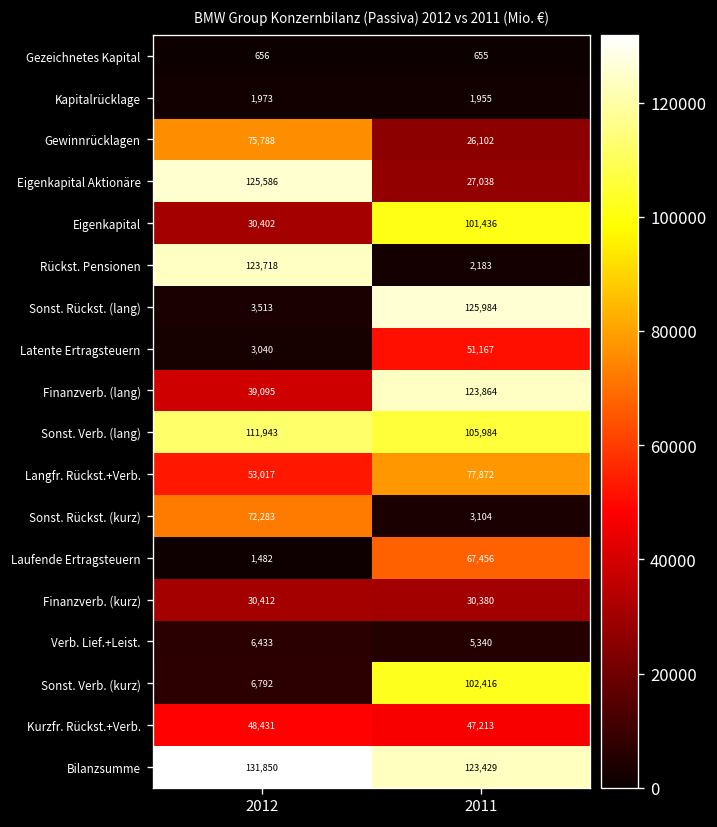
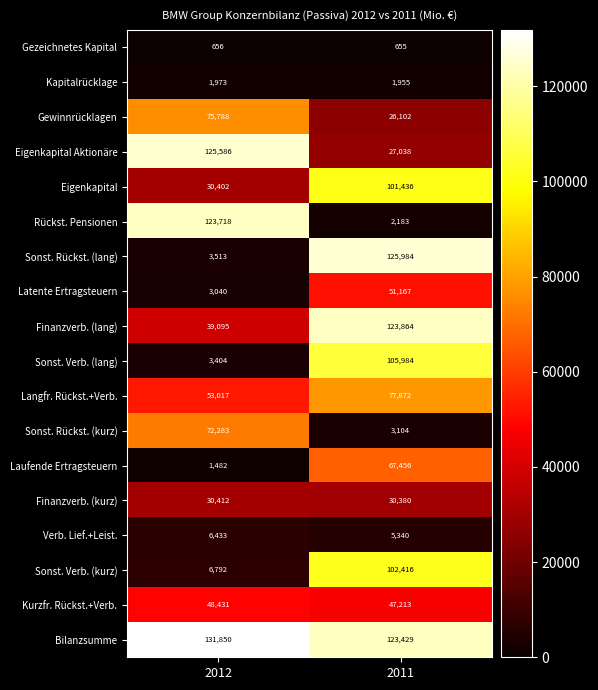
Sonst. Verb. (lang), 2012: 111,943 -> 3,404
